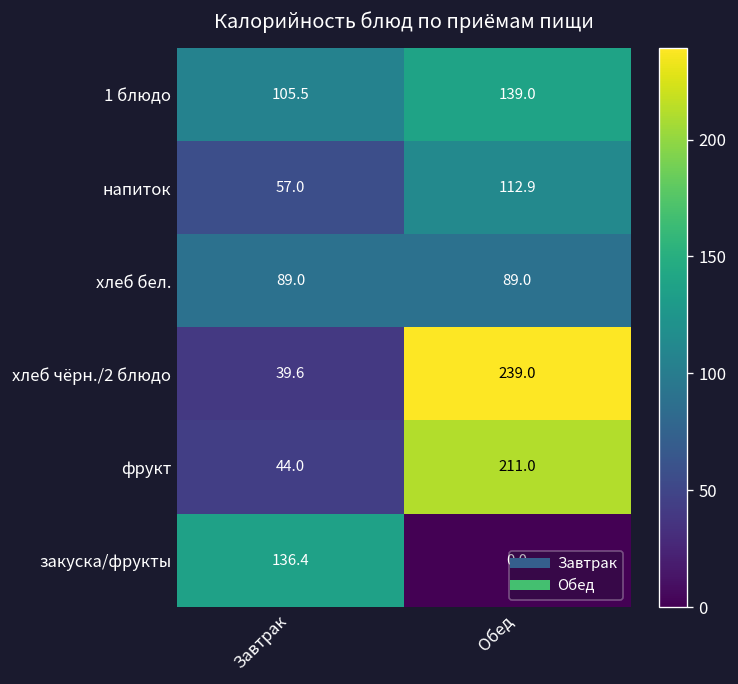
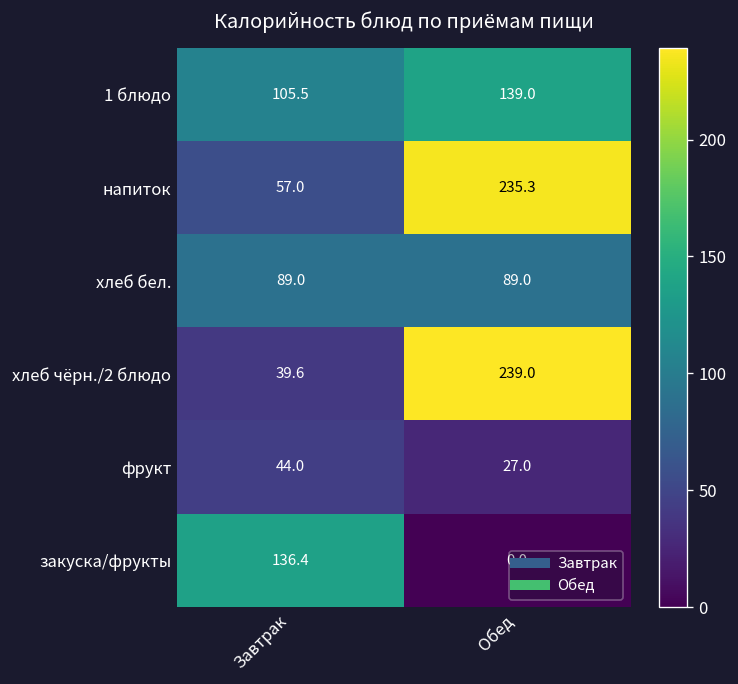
напиток, Обед: 112.9 -> 235.3
фрукт, Обед: 211.0 -> 27.0
